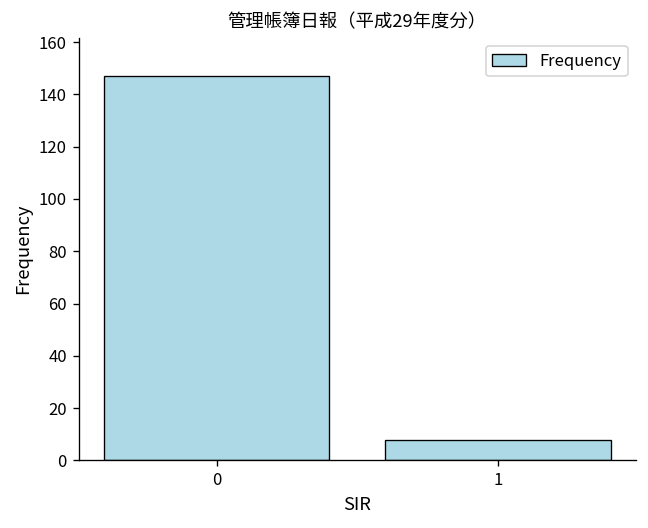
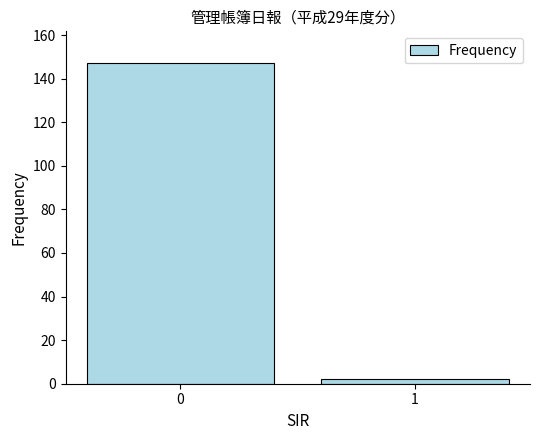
1: 8 -> 2
